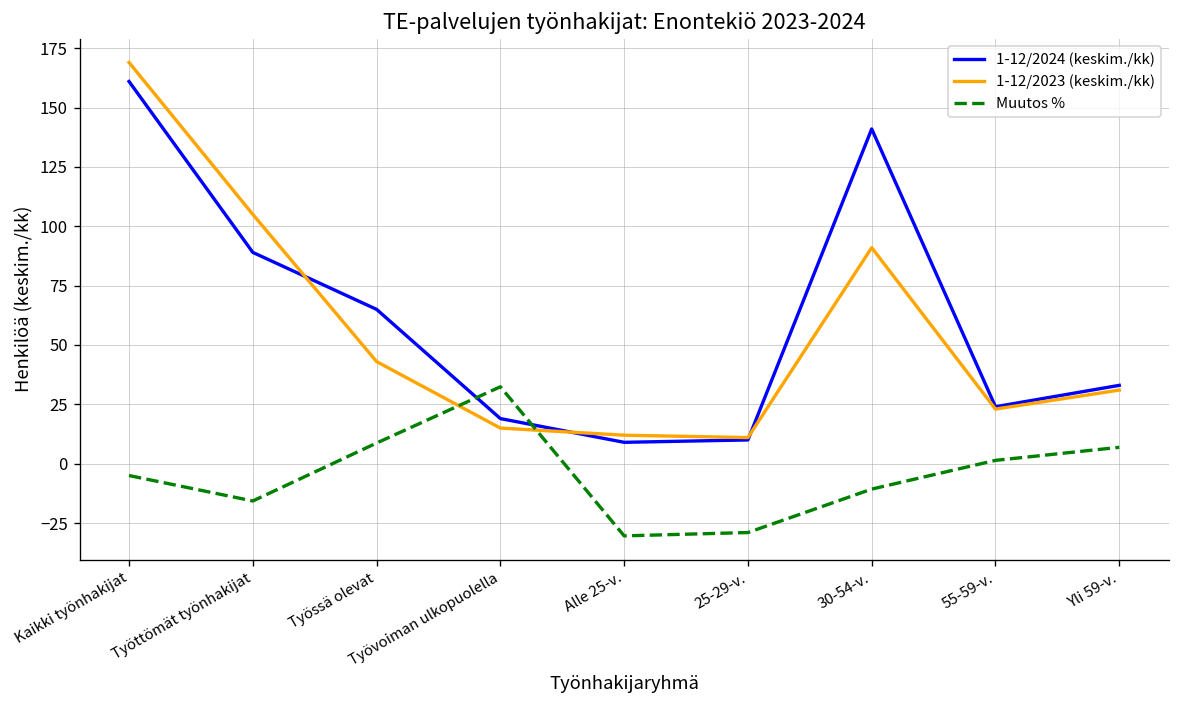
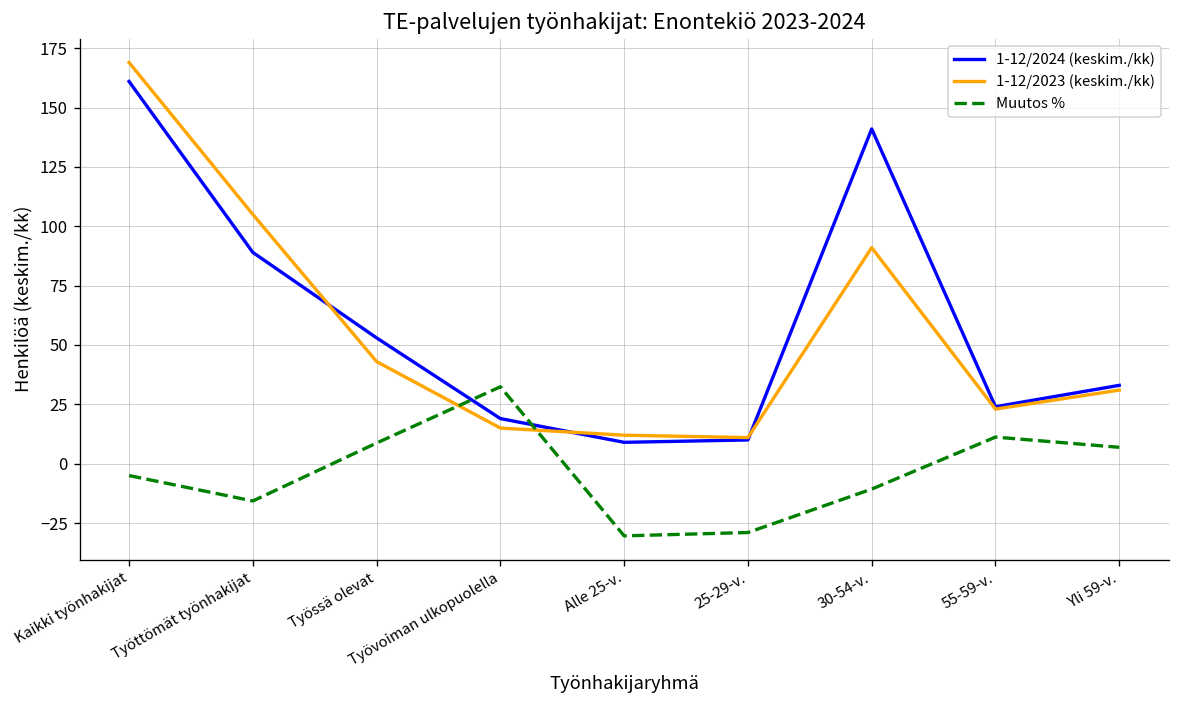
1-12/2024 (keskim./kk), Työssä olevat: 65 -> 53
Muutos %, 55-59-v.: 1 -> 11
